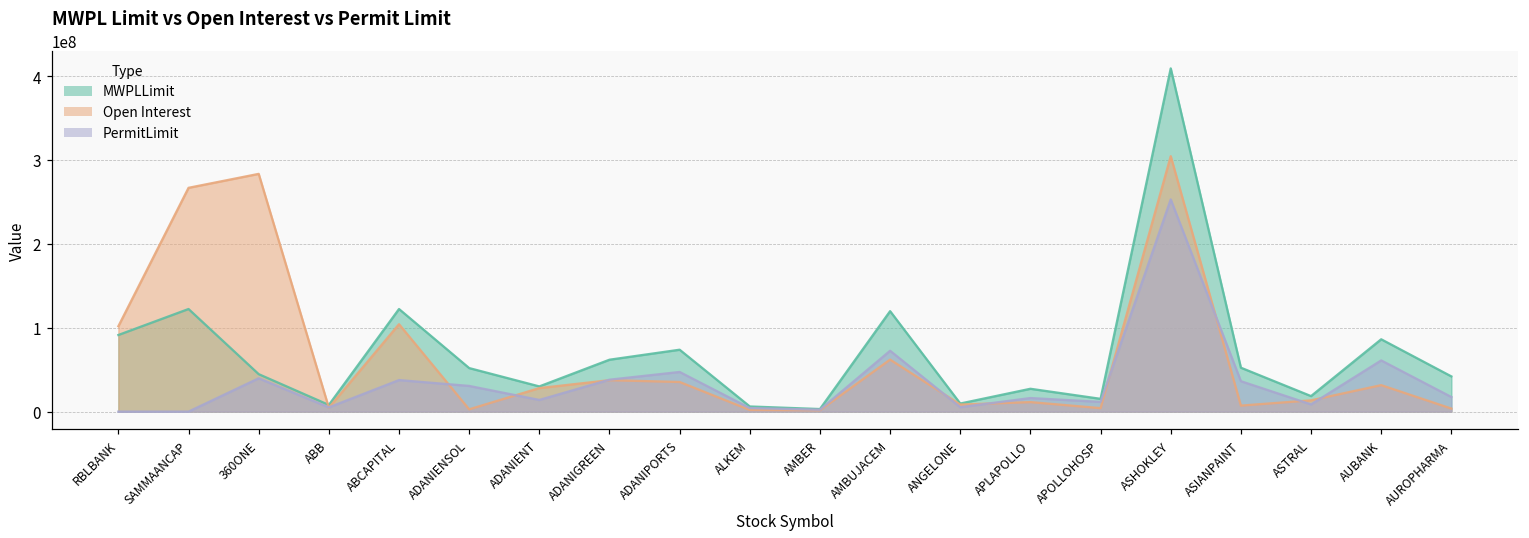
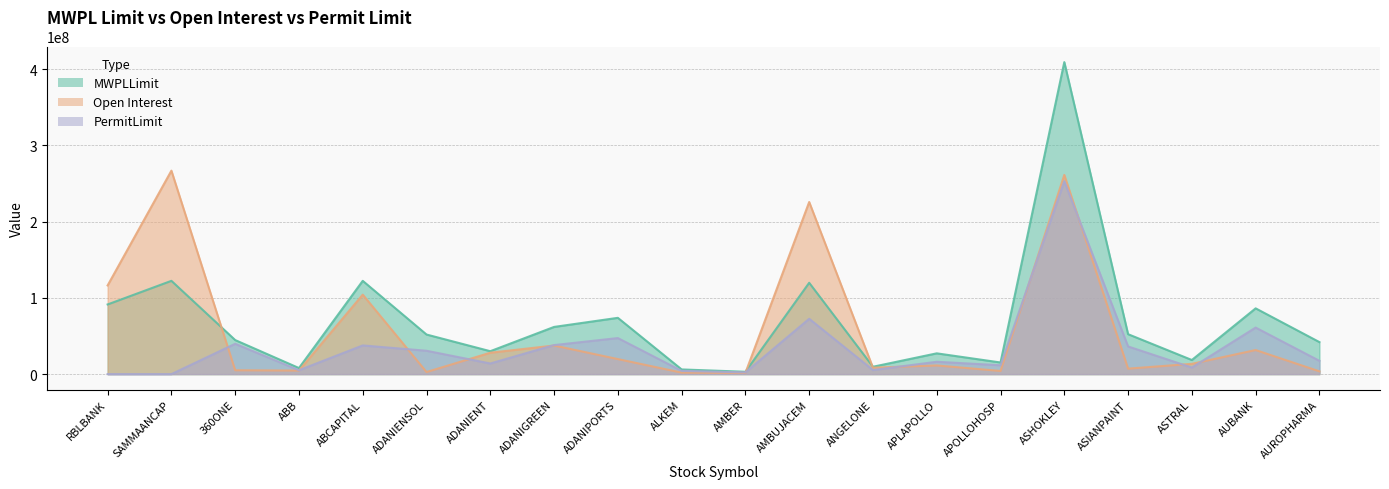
Open Interest, RBLBANK: 100000000 -> 120000000
Open Interest, 360ONE: 280000000 -> 10000000
Open Interest, ADANIPORTS: 40000000 -> 20000000
Open Interest, AMBUJACEM: 60000000 -> 230000000
Open Interest, ASHOKLEY: 300000000 -> 260000000
